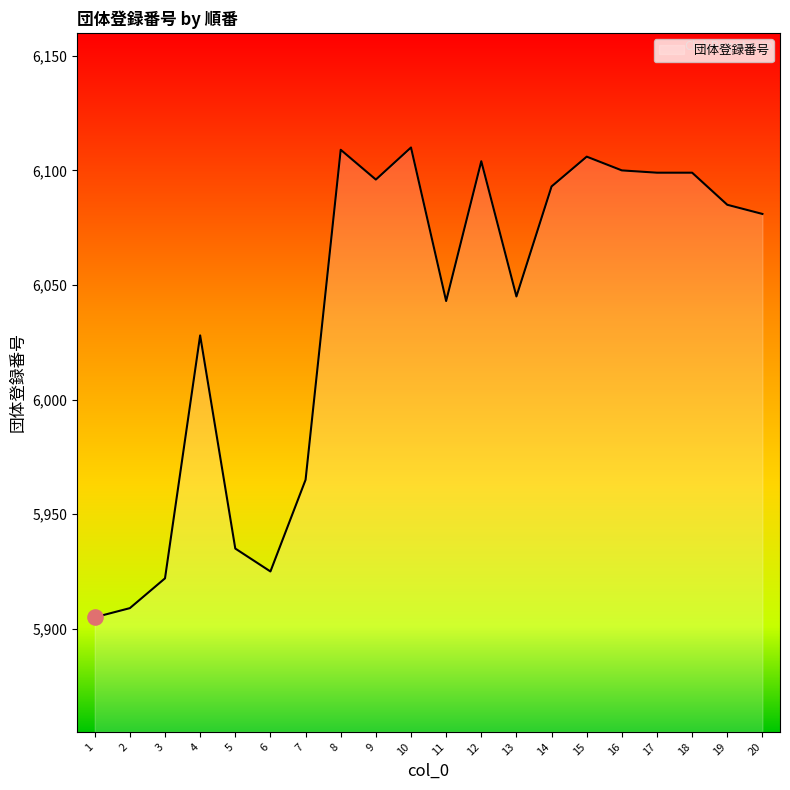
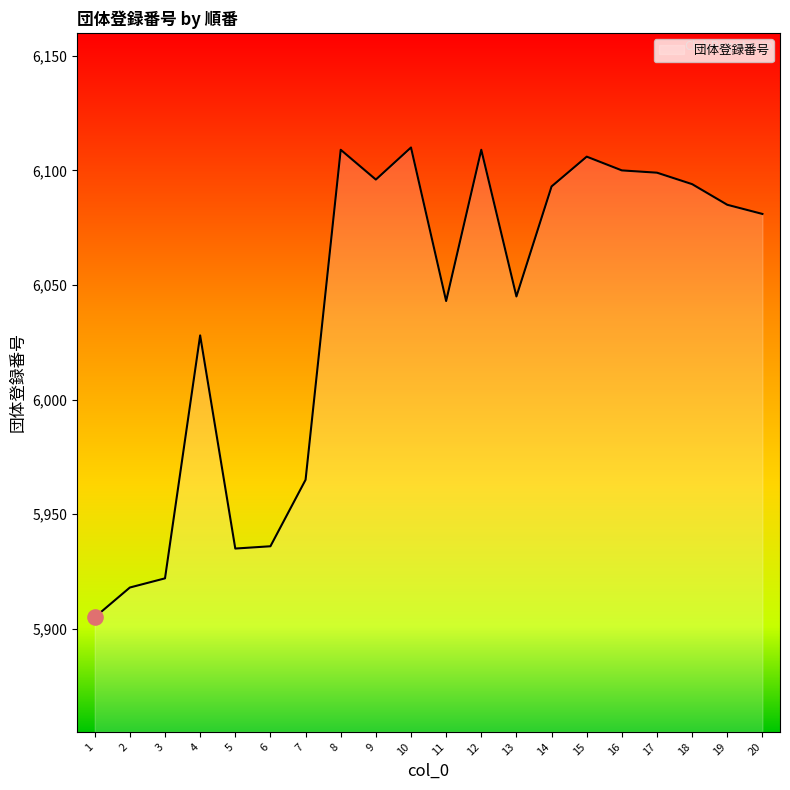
団体登録番号, 2: 5,909 -> 5,918
団体登録番号, 6: 5,925 -> 5,936
団体登録番号, 12: 6,104 -> 6,109
団体登録番号, 18: 6,099 -> 6,094
